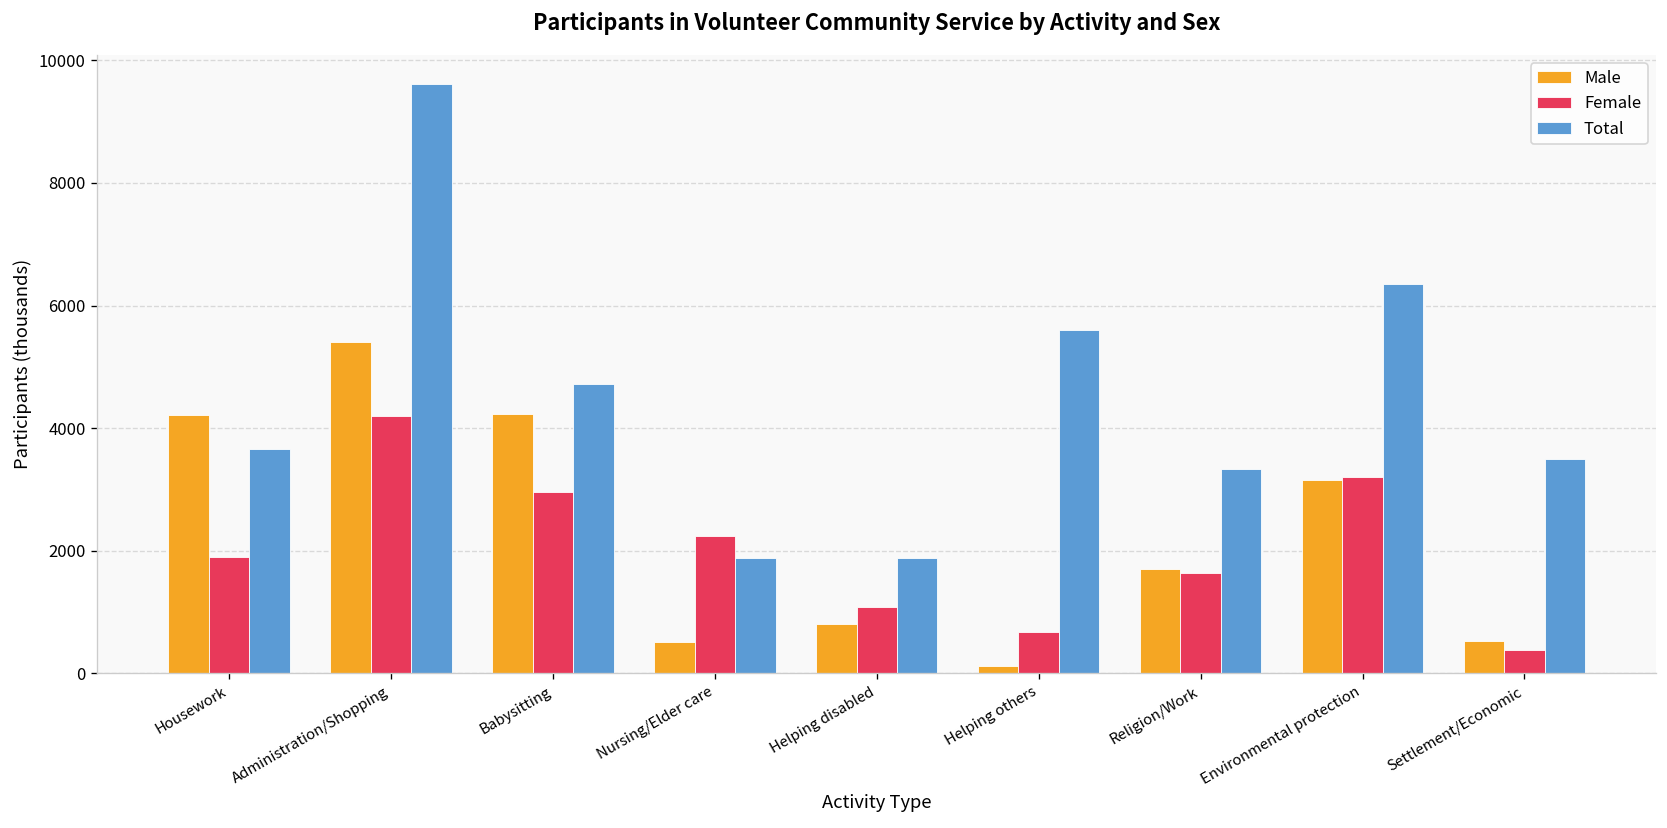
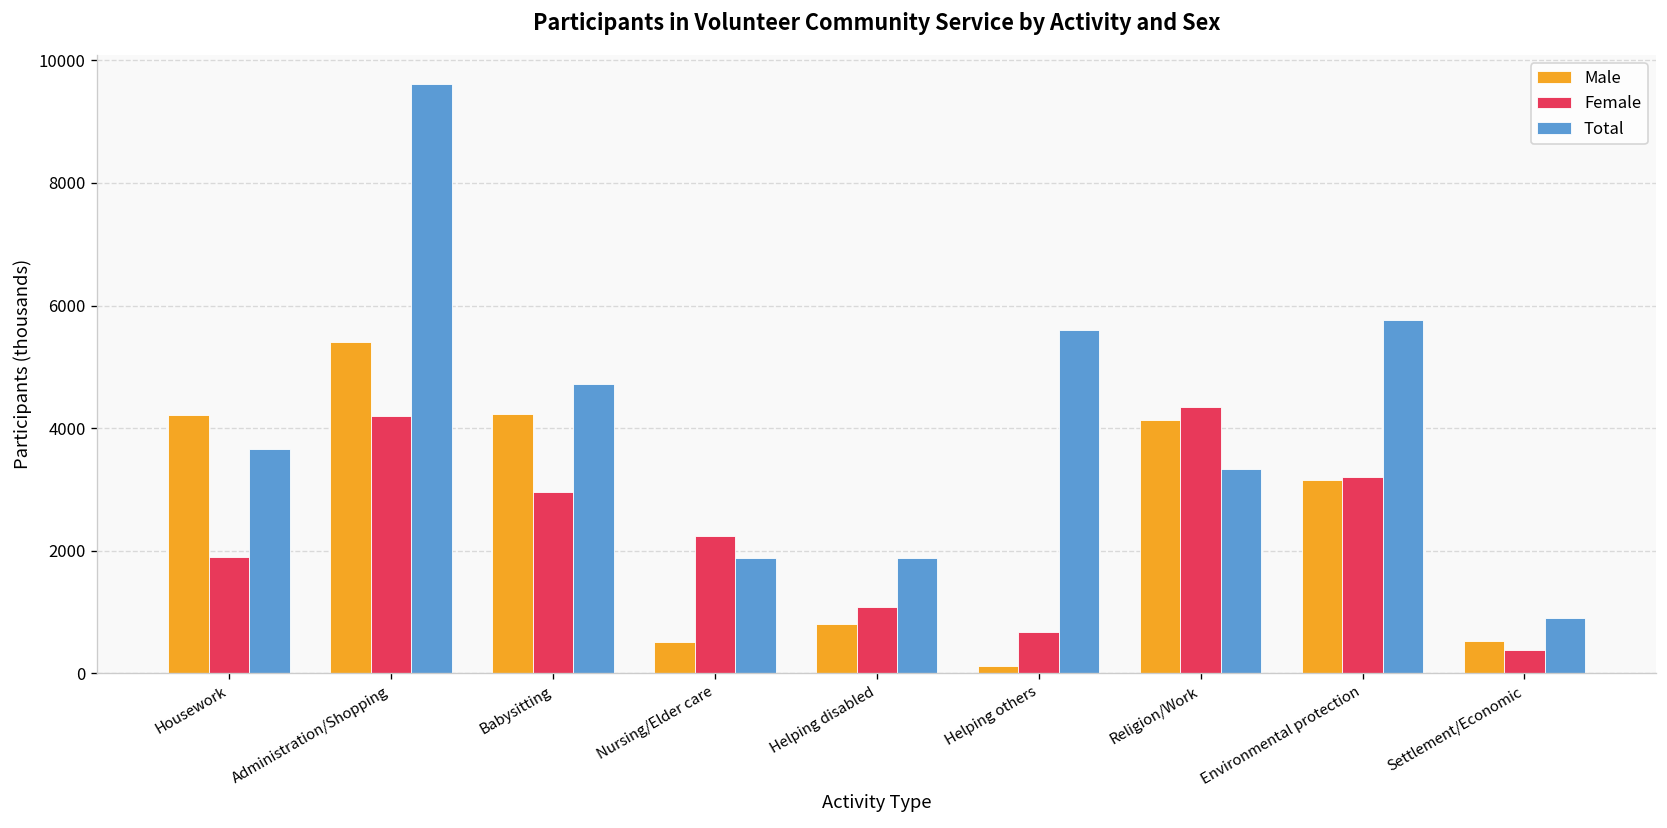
Male, Religion/Work: 1700 -> 4100
Female, Religion/Work: 1600 -> 4400
Total, Environmental protection: 6400 -> 5800
Total, Settlement/Economic: 3500 -> 900
